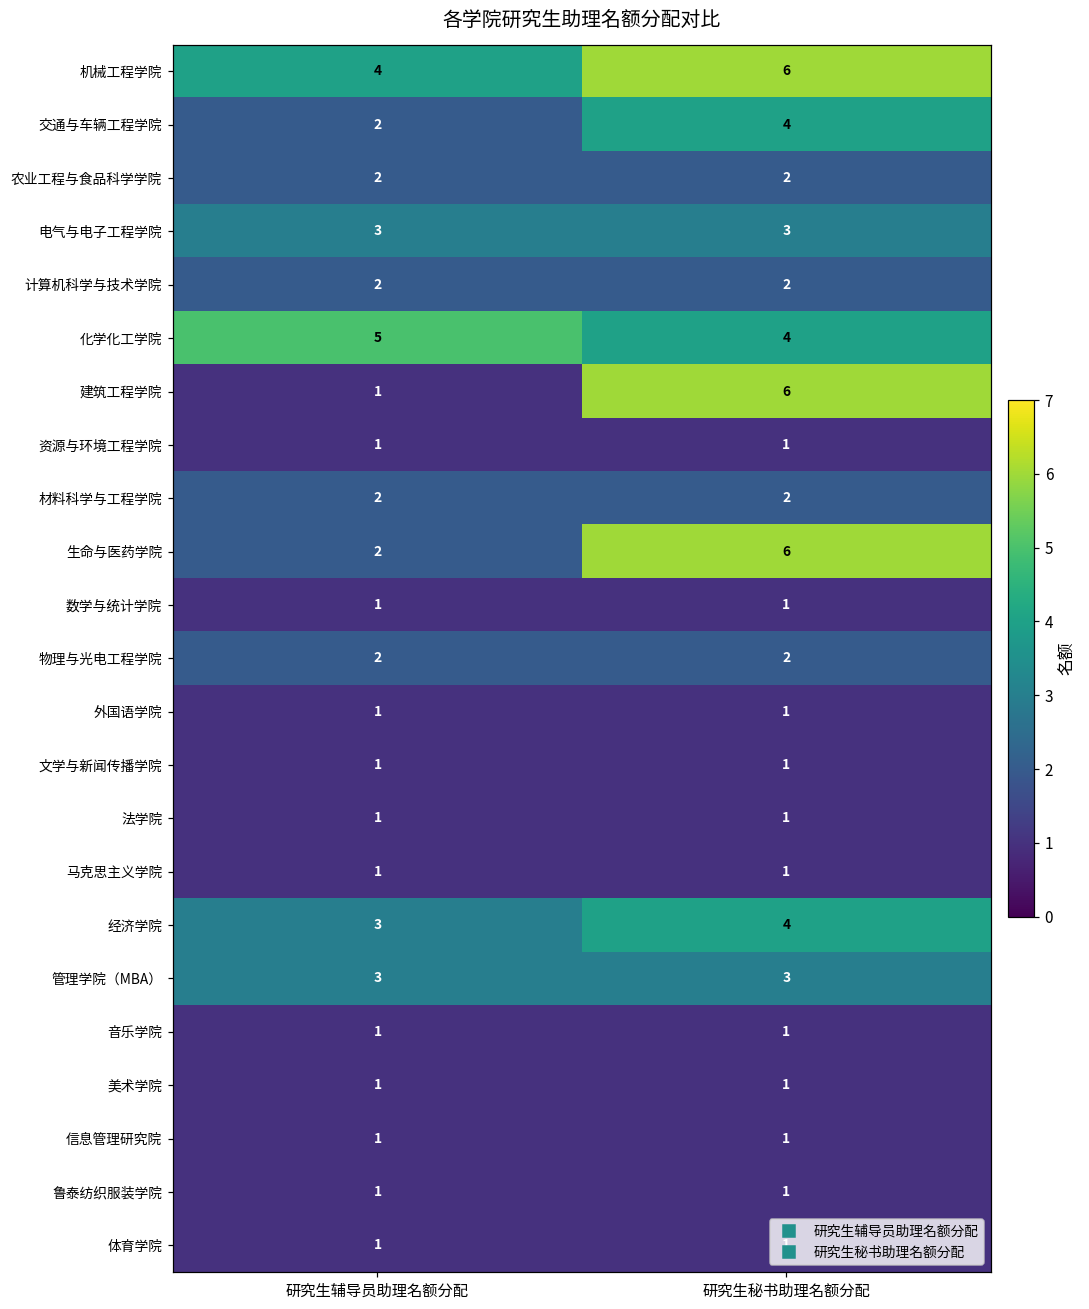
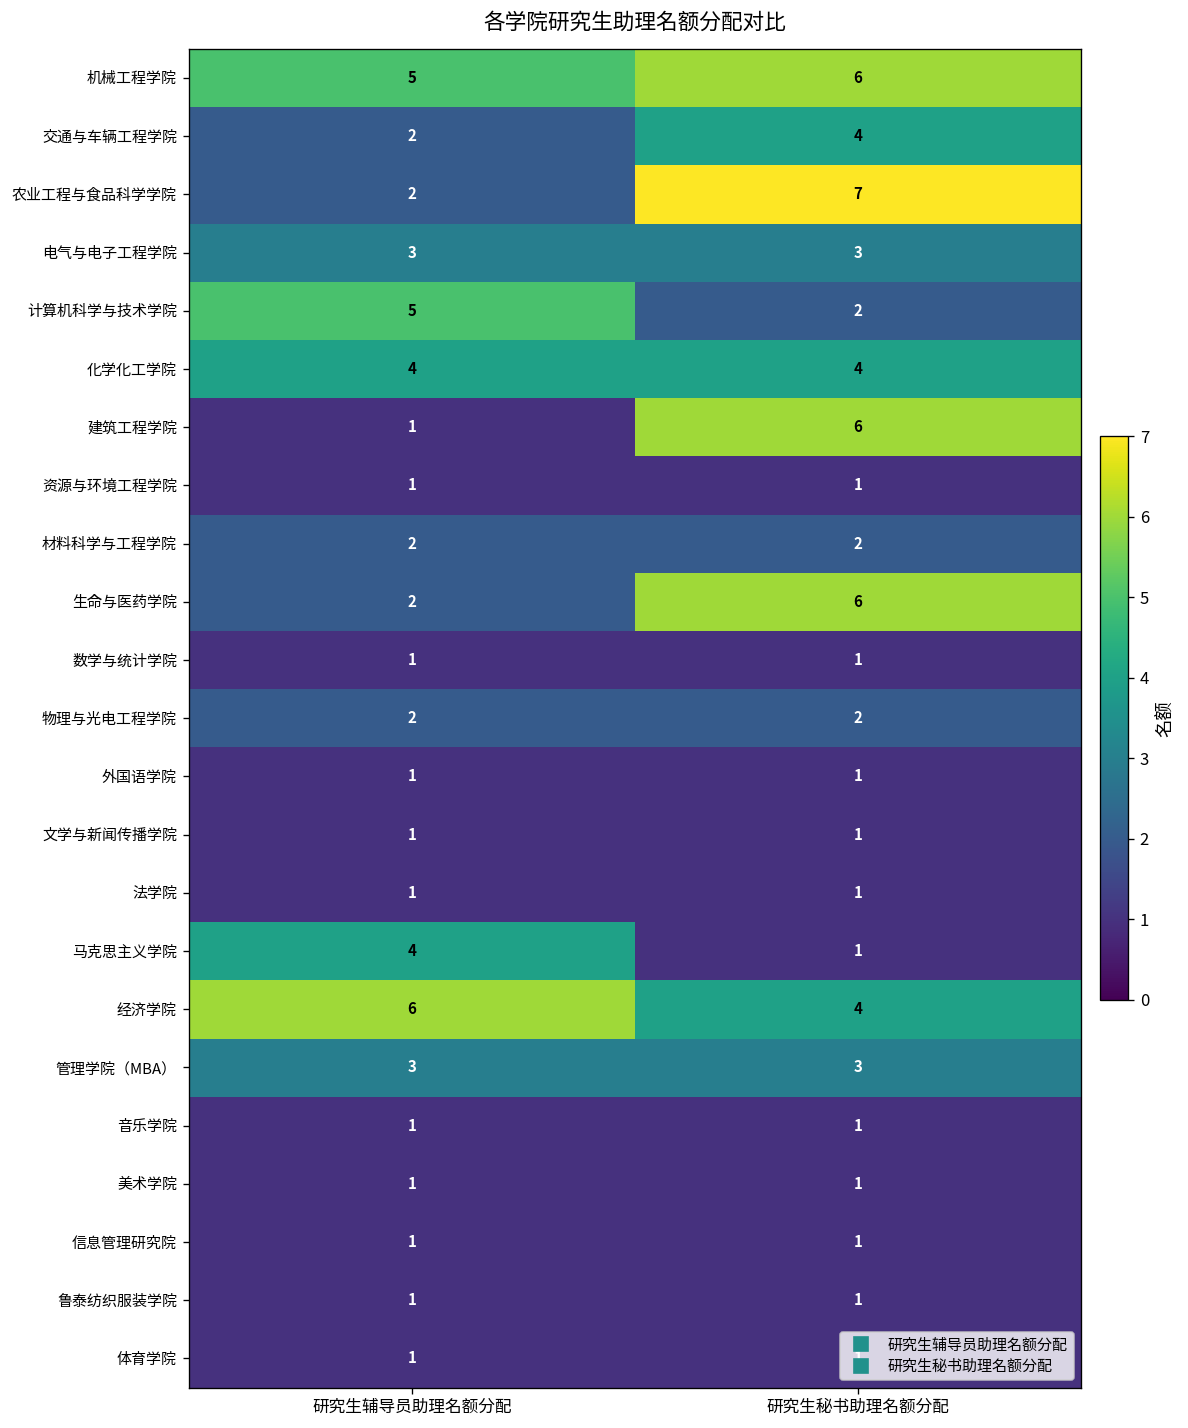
机械工程学院, 研究生辅导员助理名额分配: 4 -> 5
农业工程与食品科学学院, 研究生秘书助理名额分配: 2 -> 7
计算机科学与技术学院, 研究生辅导员助理名额分配: 2 -> 5
化学化工学院, 研究生辅导员助理名额分配: 5 -> 4
马克思主义学院, 研究生辅导员助理名额分配: 1 -> 4
经济学院, 研究生辅导员助理名额分配: 3 -> 6
